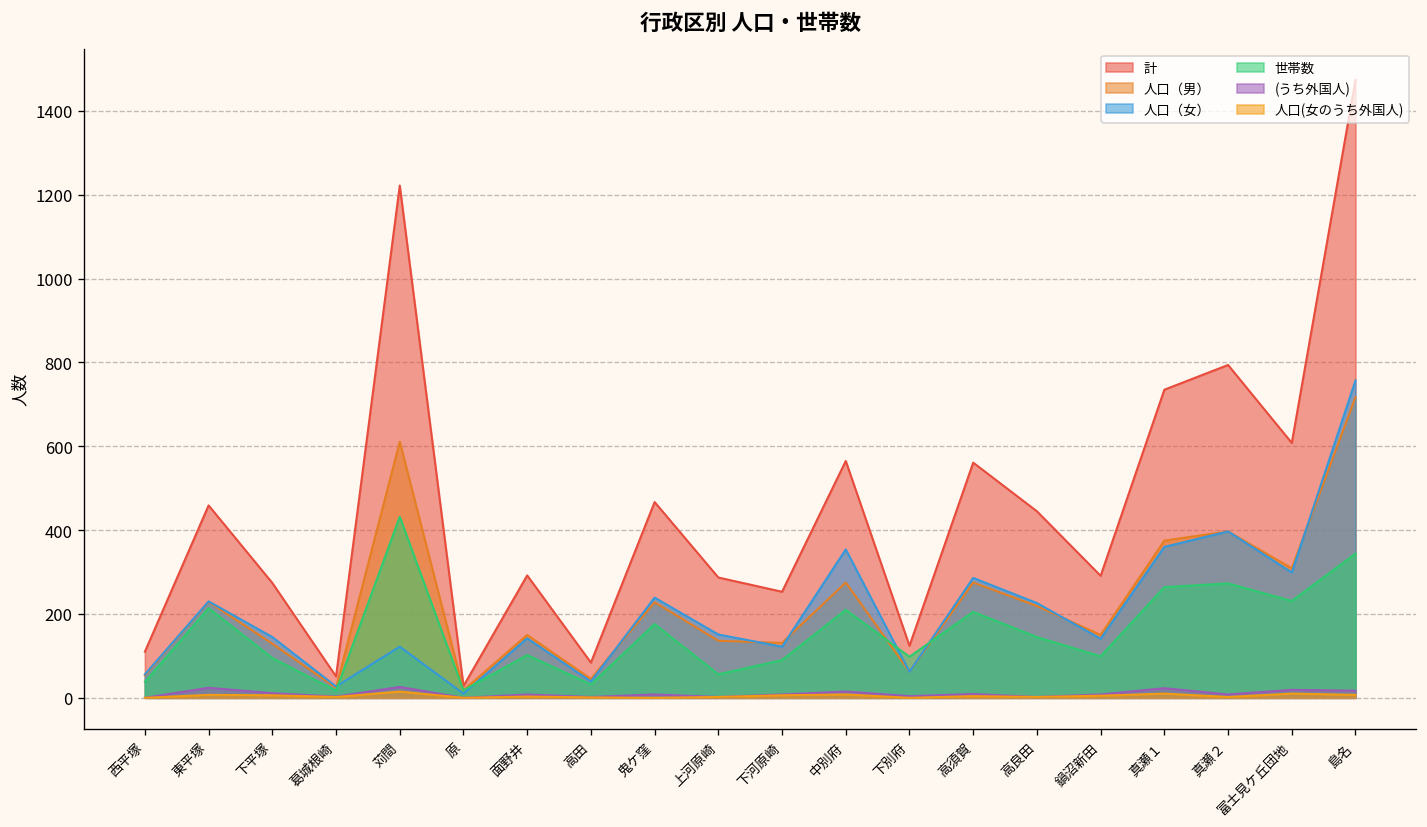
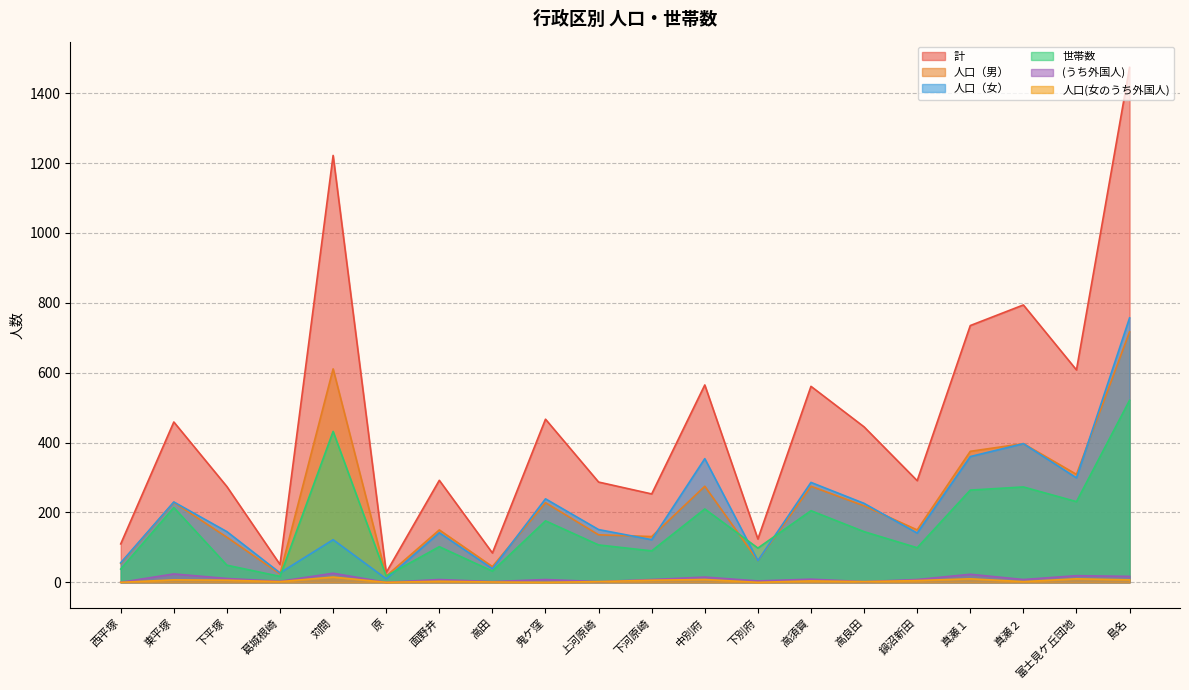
世帯数, 下平塚: 100 -> 50
世帯数, 上河原崎: 60 -> 110
世帯数, 島名: 340 -> 520
